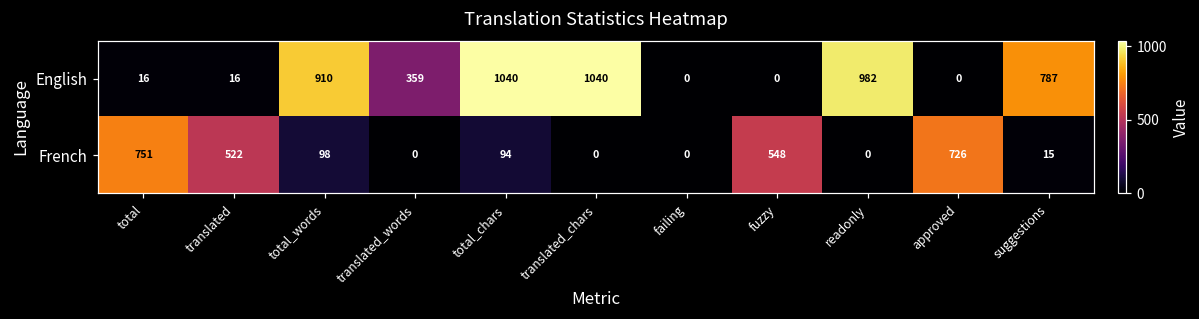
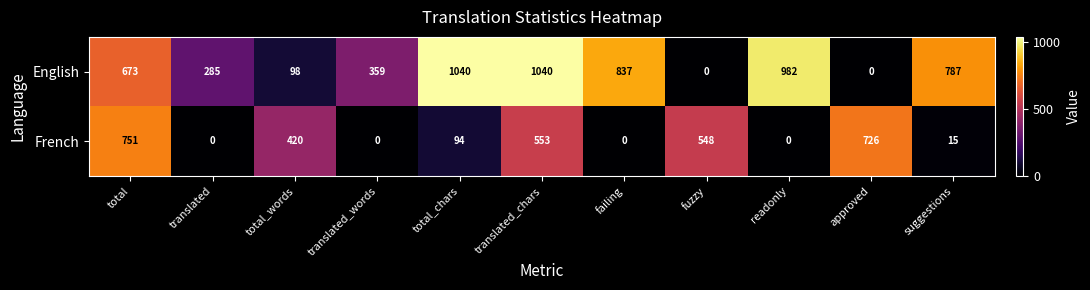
English, total: 16 -> 673
English, translated: 16 -> 285
English, total_words: 910 -> 98
English, failing: 0 -> 837
French, translated: 522 -> 0
French, total_words: 98 -> 420
French, translated_chars: 0 -> 553
